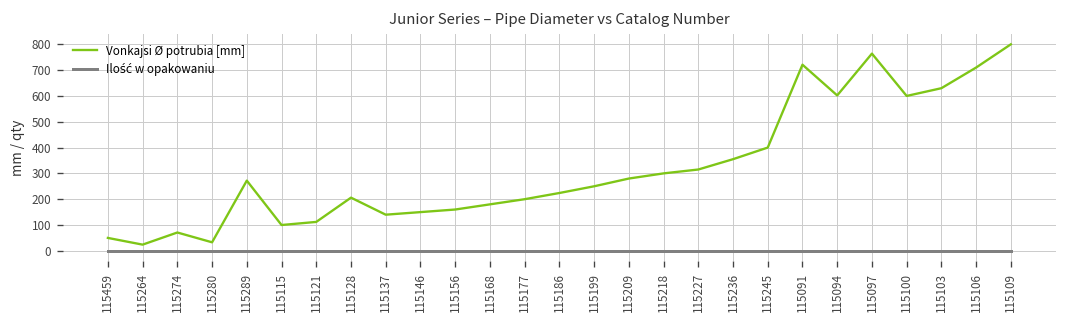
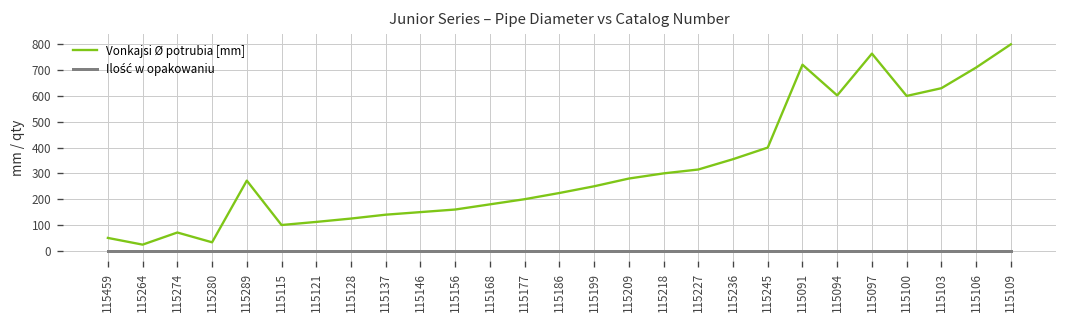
Vonkajsi Ø potrubia [mm], 115128: 210 -> 130
